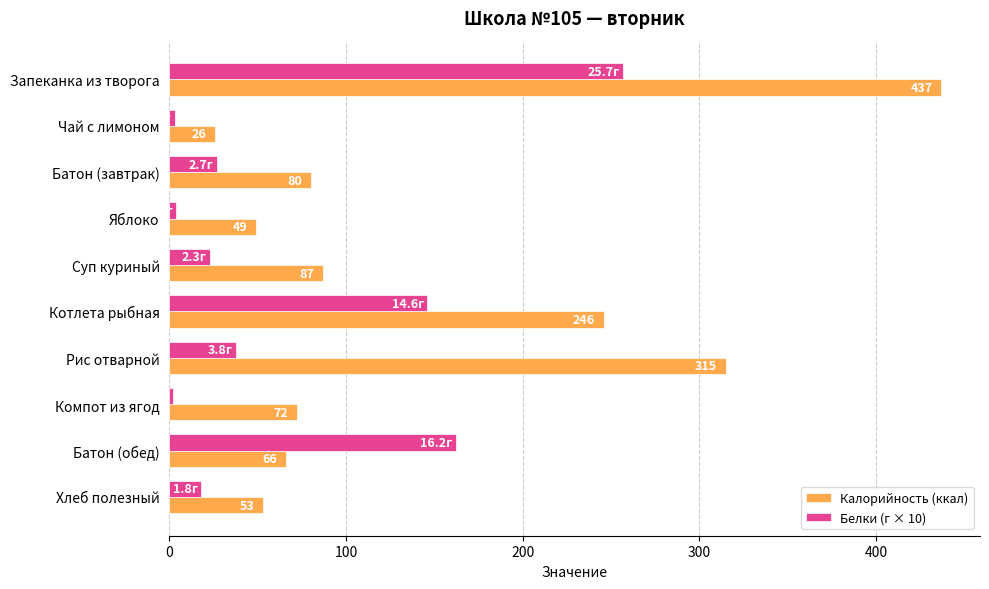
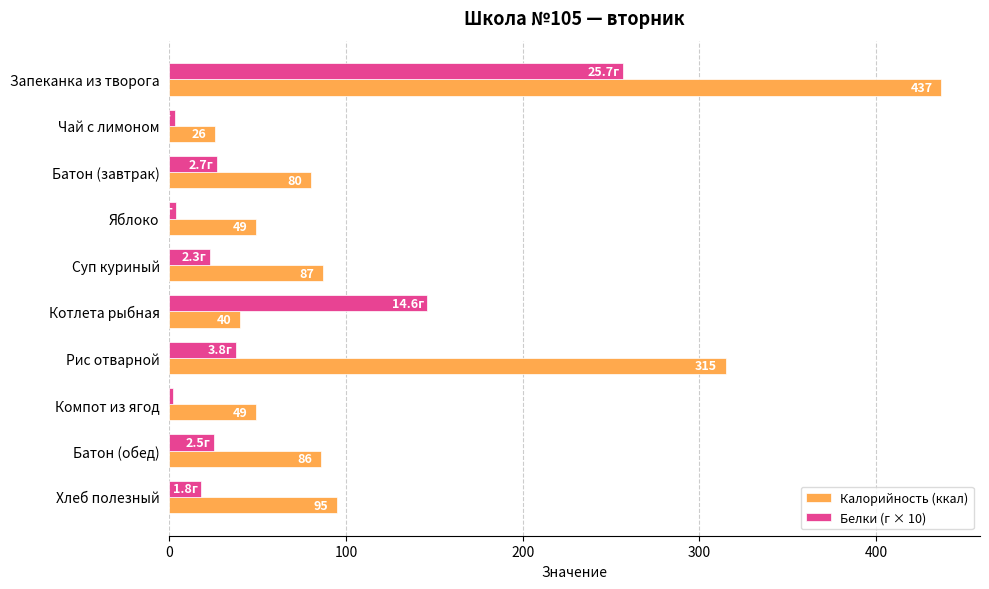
Калорийность (ккал), Котлета рыбная: 246 -> 40
Калорийность (ккал), Компот из ягод: 72 -> 49
Белки (г × 10), Батон (обед): 16.2г -> 2.5г
Калорийность (ккал), Батон (обед): 66 -> 86
Калорийность (ккал), Хлеб полезный: 53 -> 95
